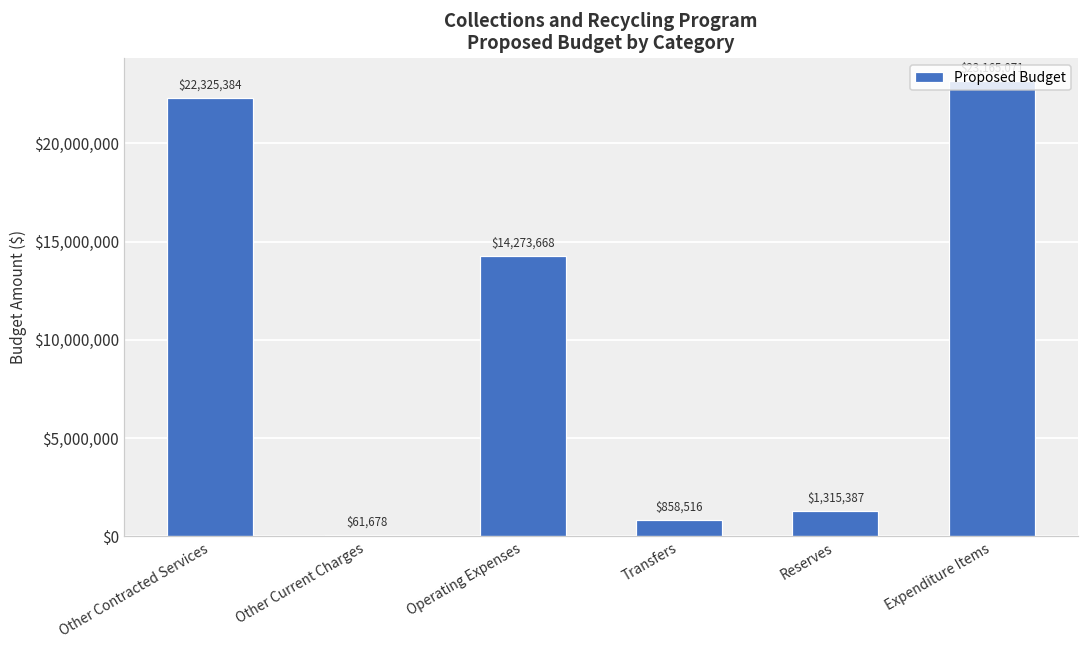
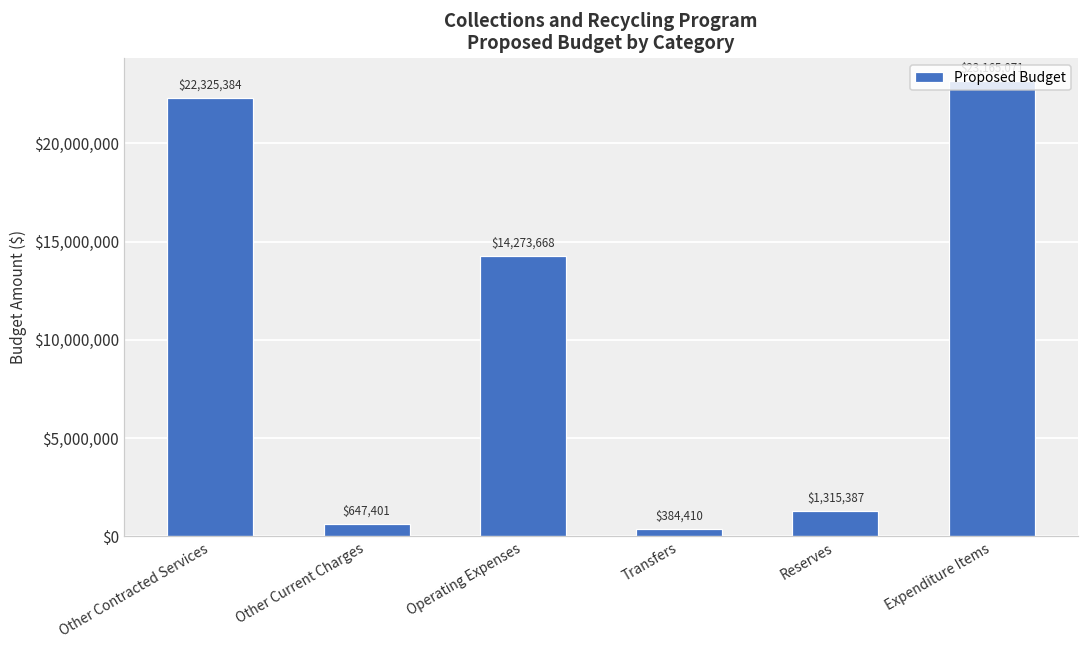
Other Current Charges: $61,678 -> $647,401
Transfers: $858,516 -> $384,410
